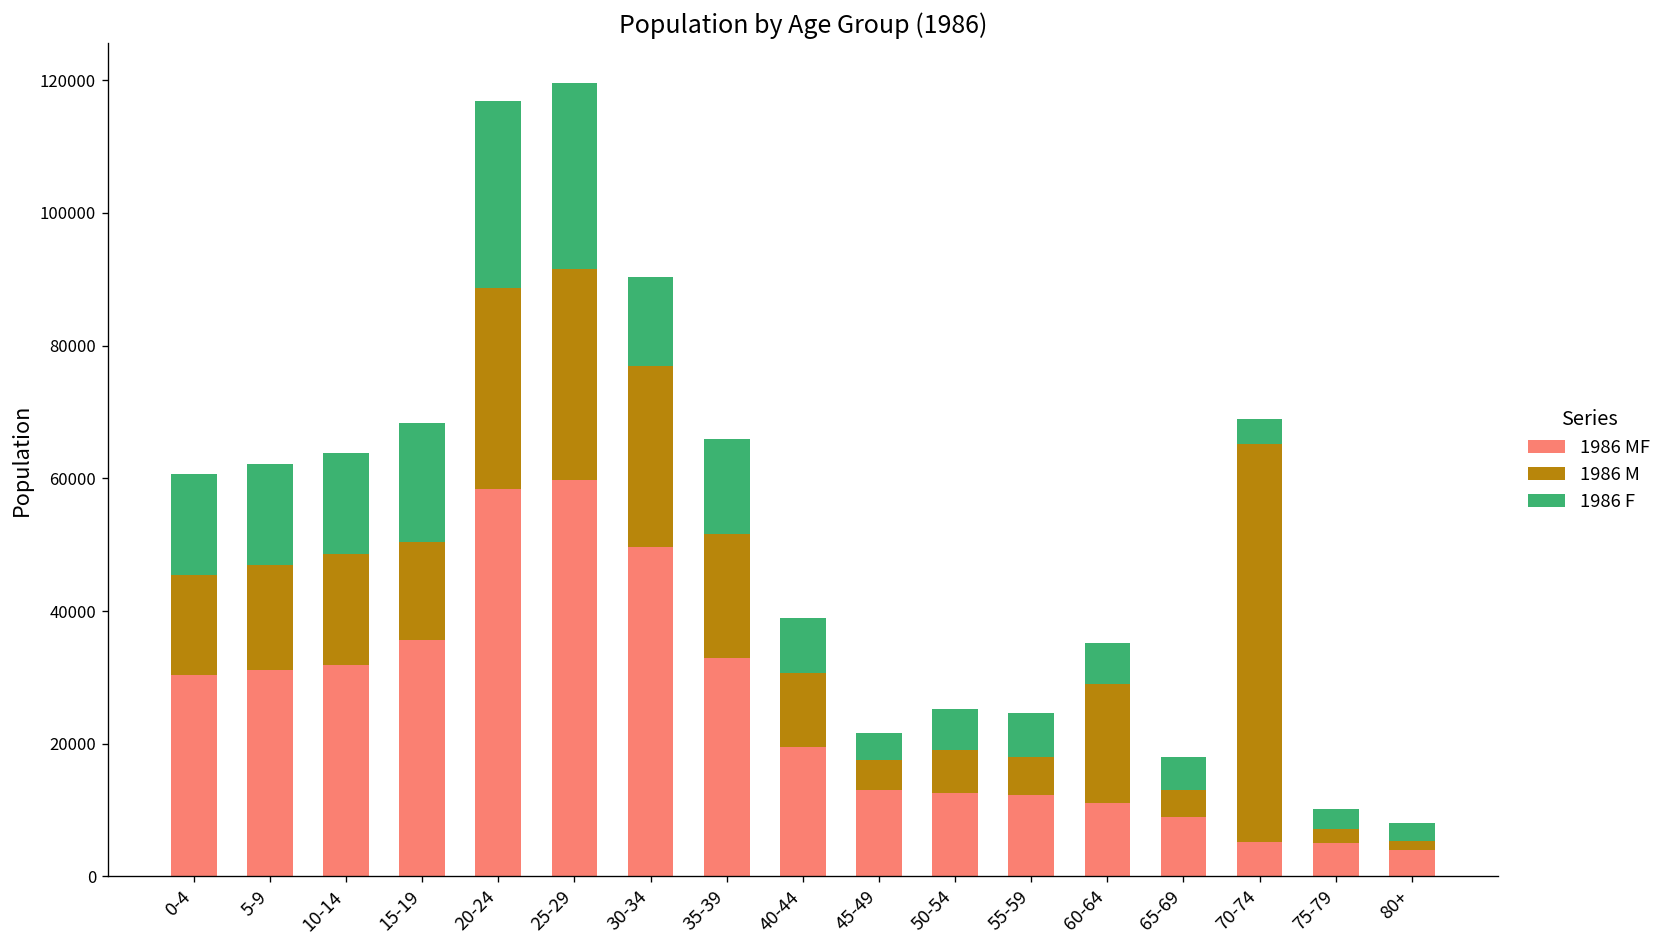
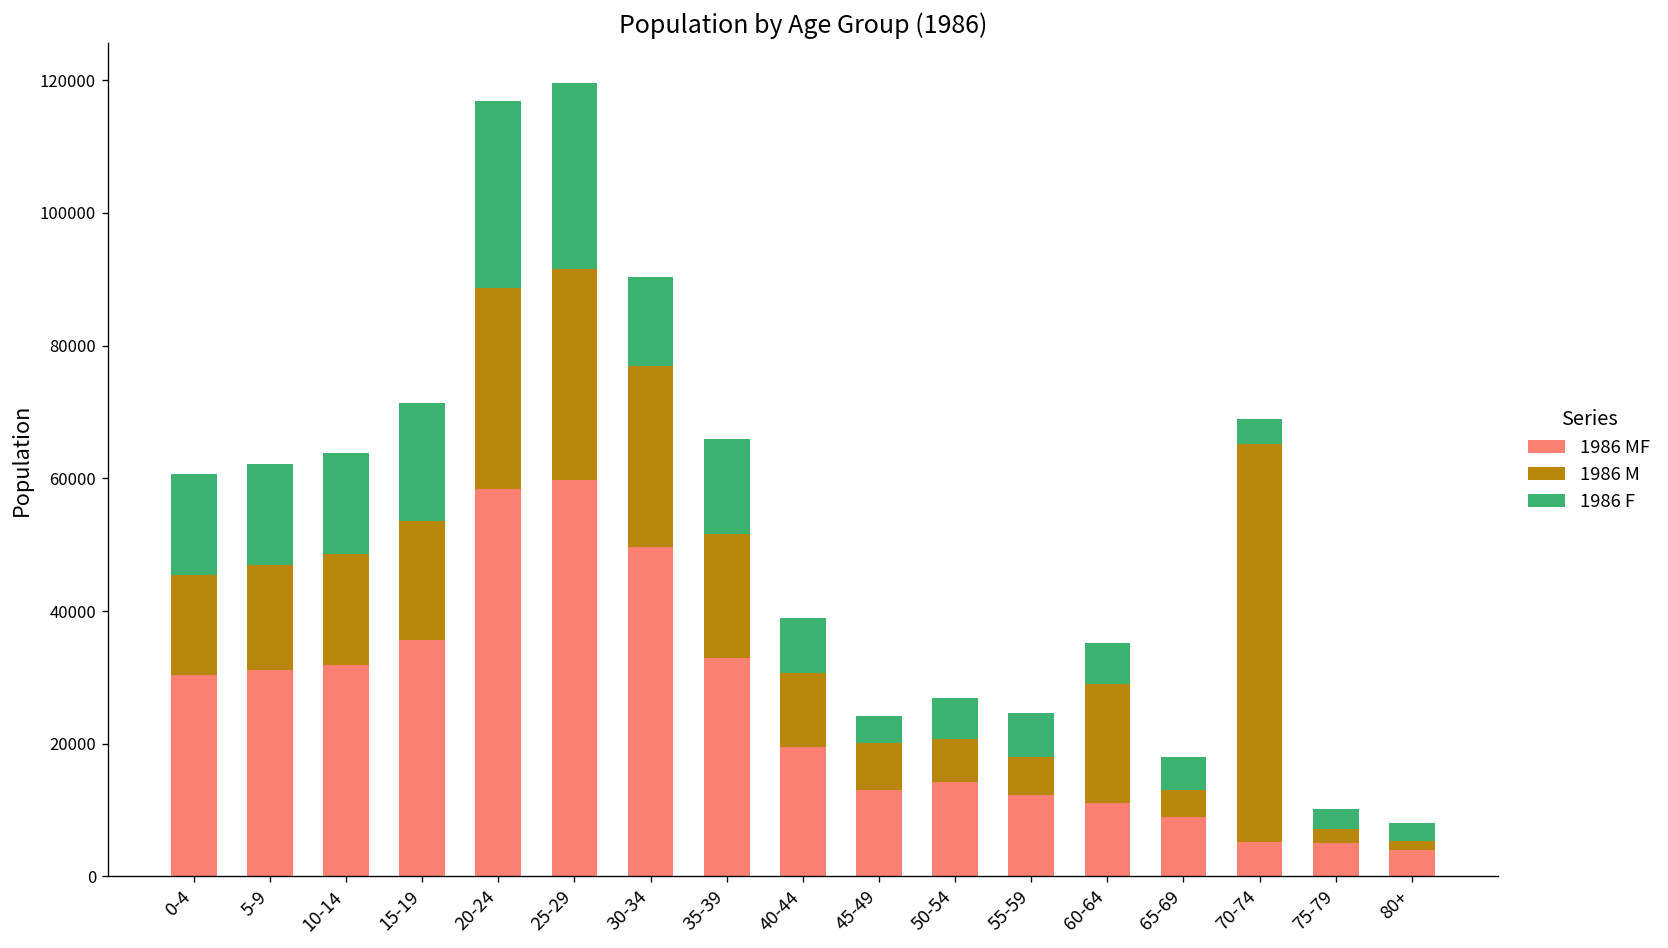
1986 M, 15-19: 15000 -> 18000
1986 M, 45-49: 5000 -> 7000
1986 MF, 50-54: 13000 -> 14000
